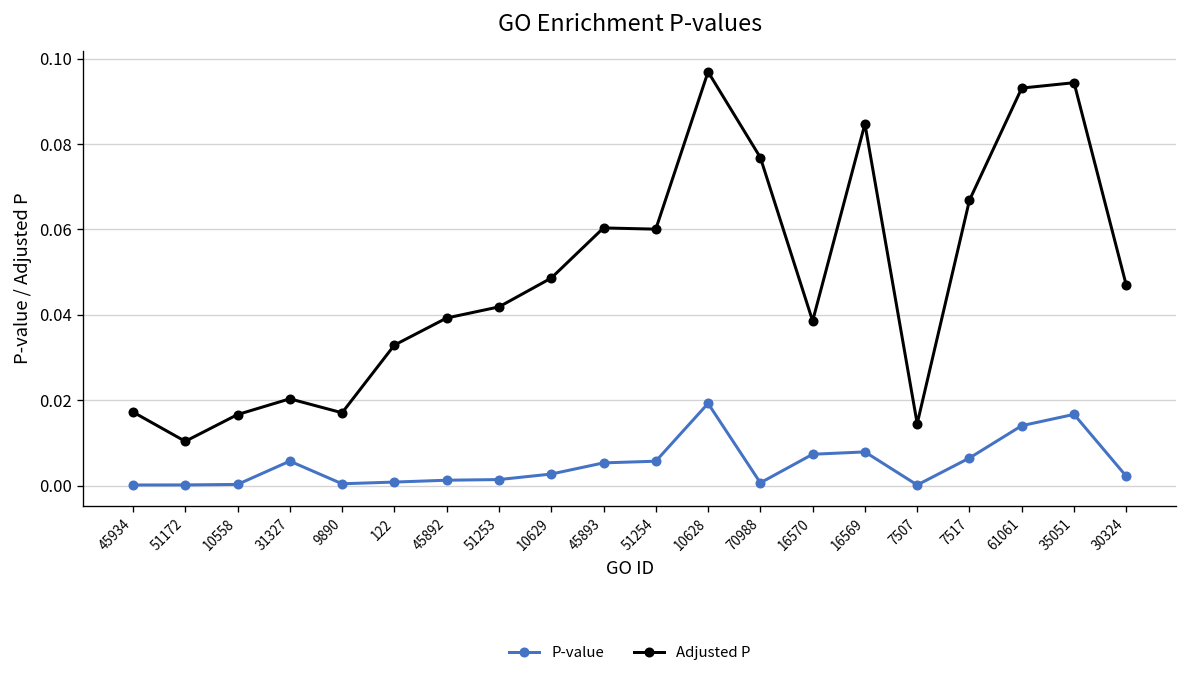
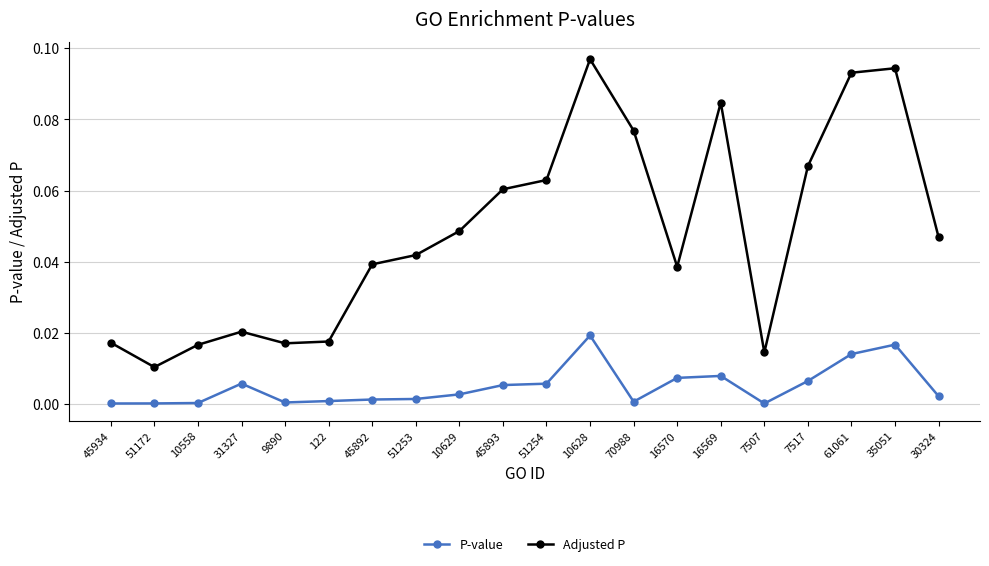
Adjusted P, 122: 0.033 -> 0.018
Adjusted P, 51254: 0.060 -> 0.063
